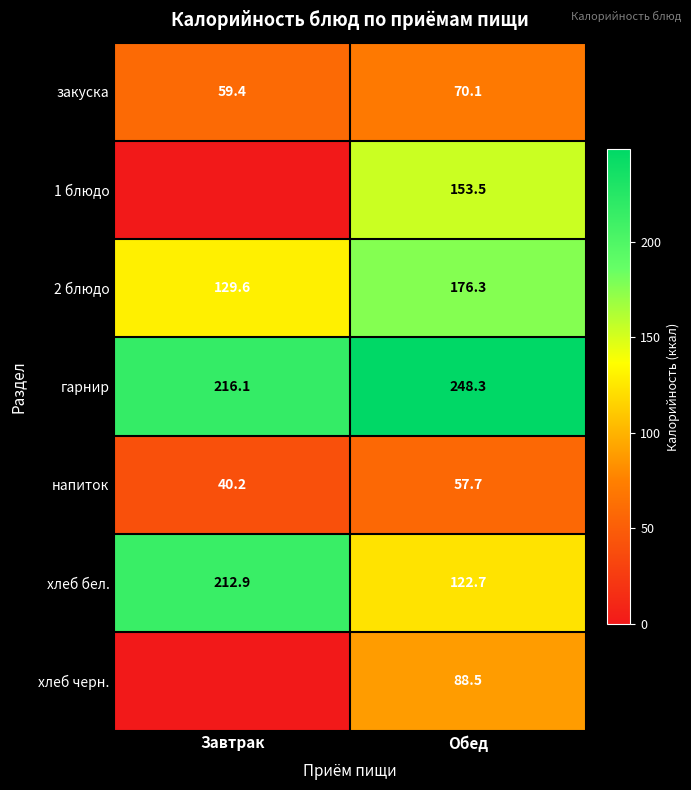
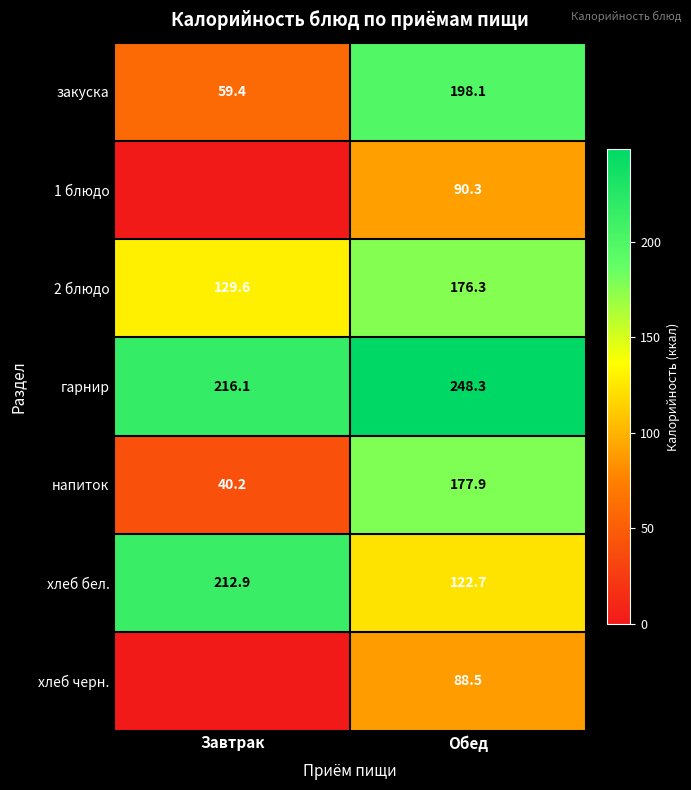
закуска, Обед: 70.1 -> 198.1
1 блюдо, Обед: 153.5 -> 90.3
напиток, Обед: 57.7 -> 177.9
